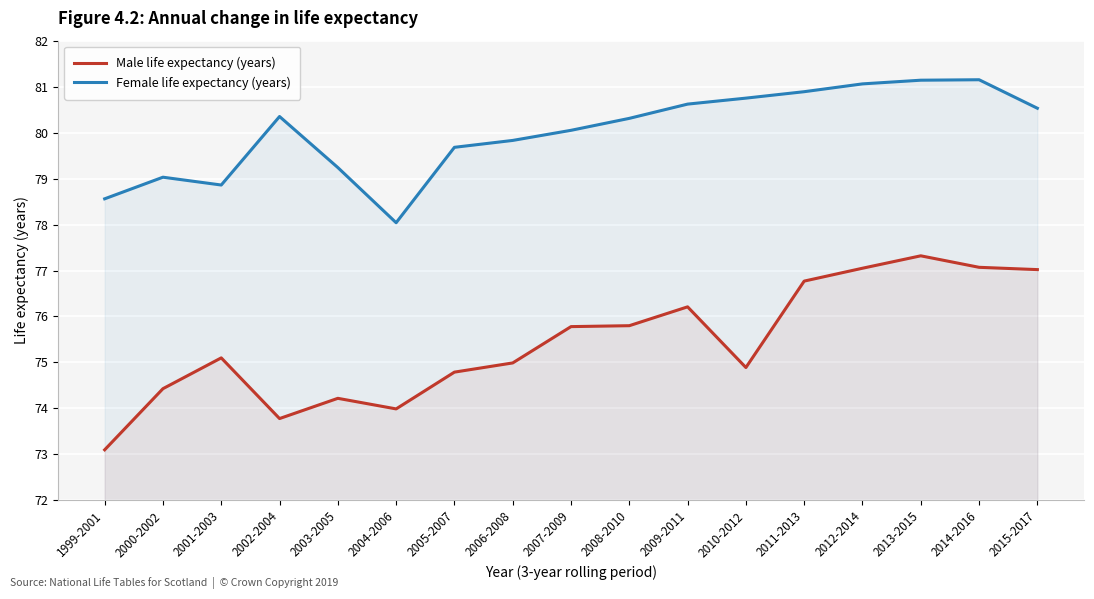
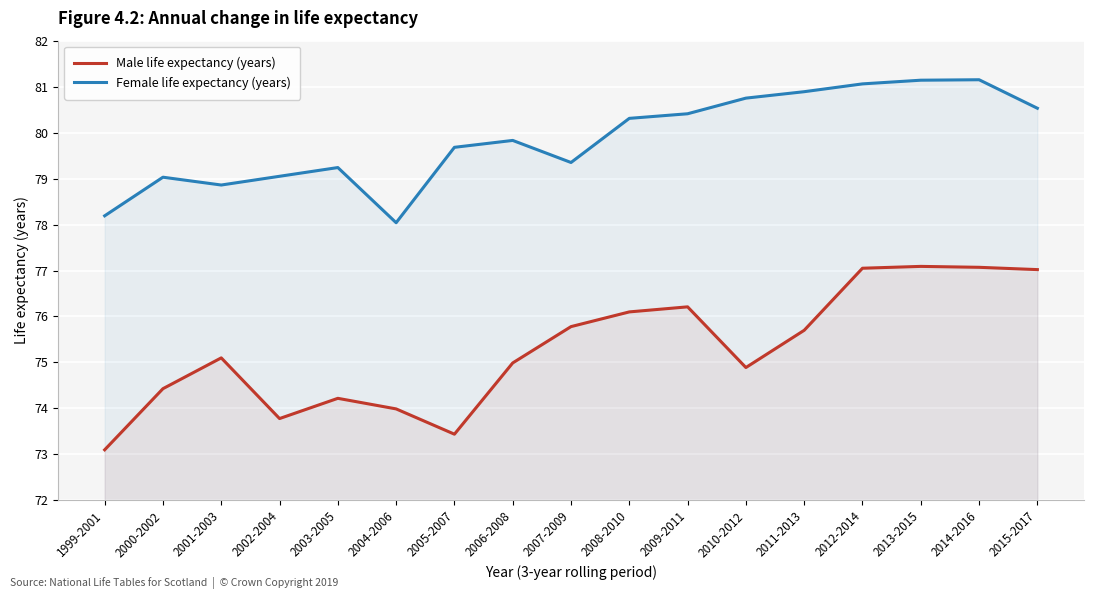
Female life expectancy (years), 1999-2001: 78.6 -> 78.2
Female life expectancy (years), 2002-2004: 80.4 -> 79.1
Male life expectancy (years), 2005-2007: 74.8 -> 73.4
Female life expectancy (years), 2007-2009: 80.1 -> 79.4
Male life expectancy (years), 2008-2010: 75.8 -> 76.1
Female life expectancy (years), 2009-2011: 80.6 -> 80.4
Male life expectancy (years), 2011-2013: 76.8 -> 75.7
Male life expectancy (years), 2013-2015: 77.3 -> 77.1
